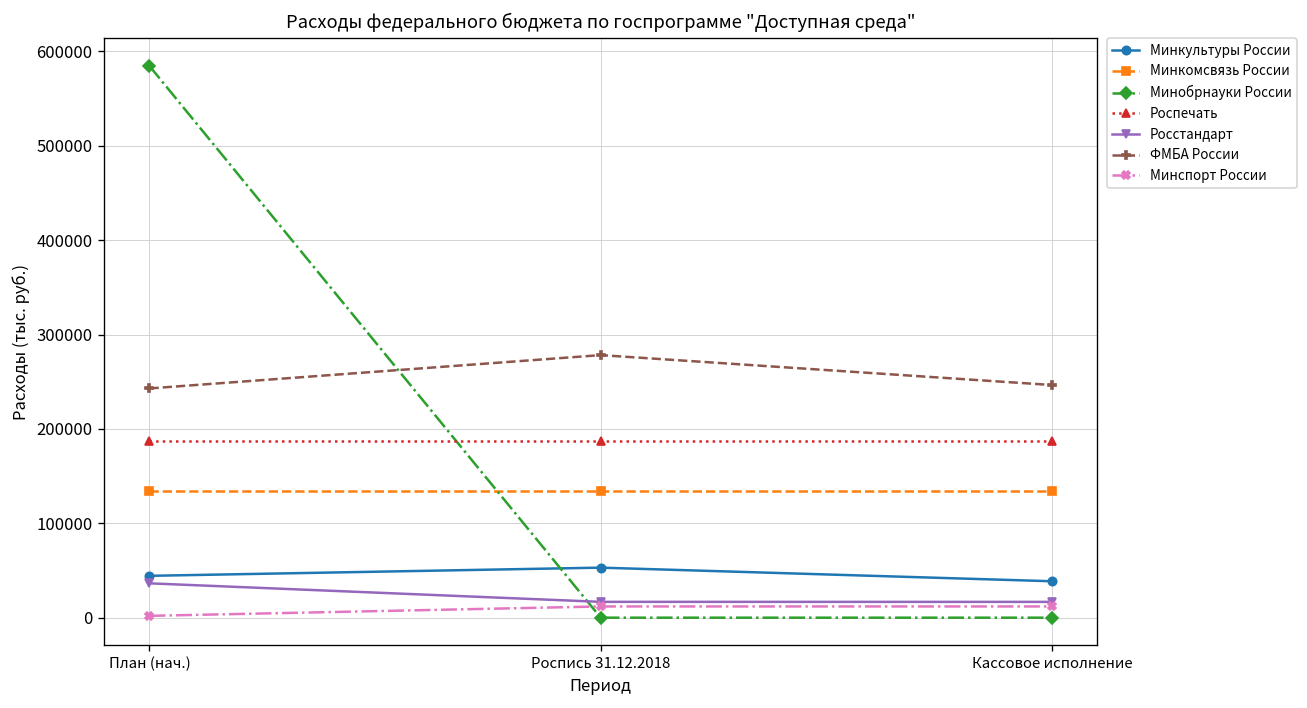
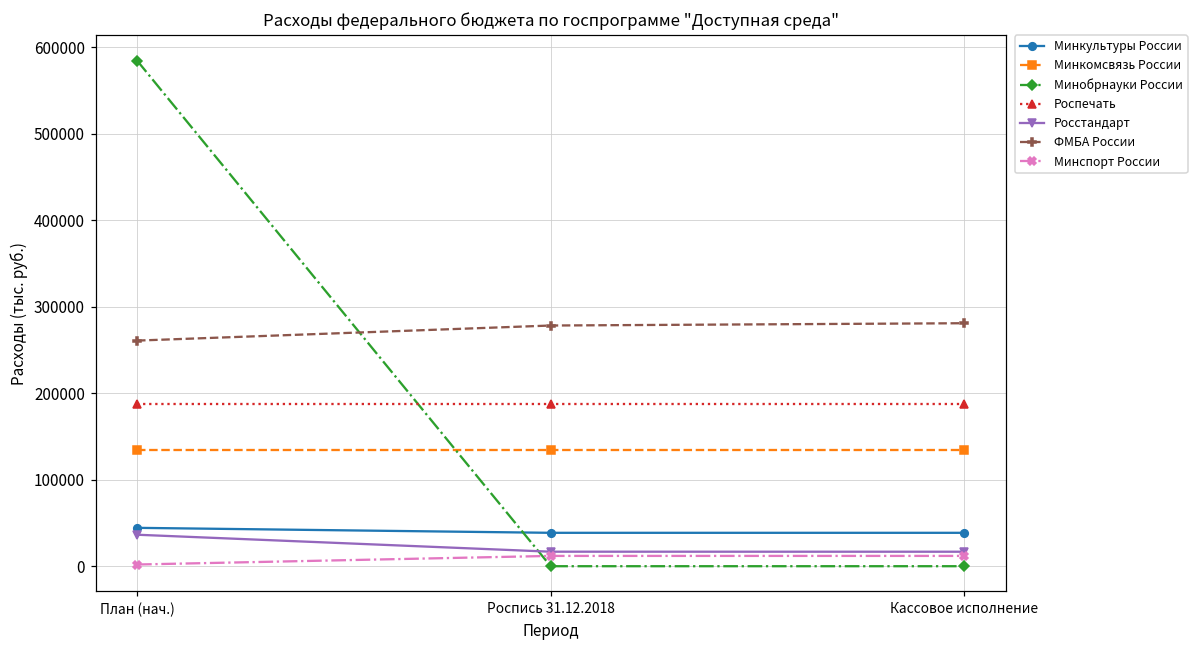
ФМБА России, План (нач.): 240000 -> 260000
Минкультуры России, Роспись 31.12.2018: 50000 -> 40000
ФМБА России, Кассовое исполнение: 250000 -> 280000
